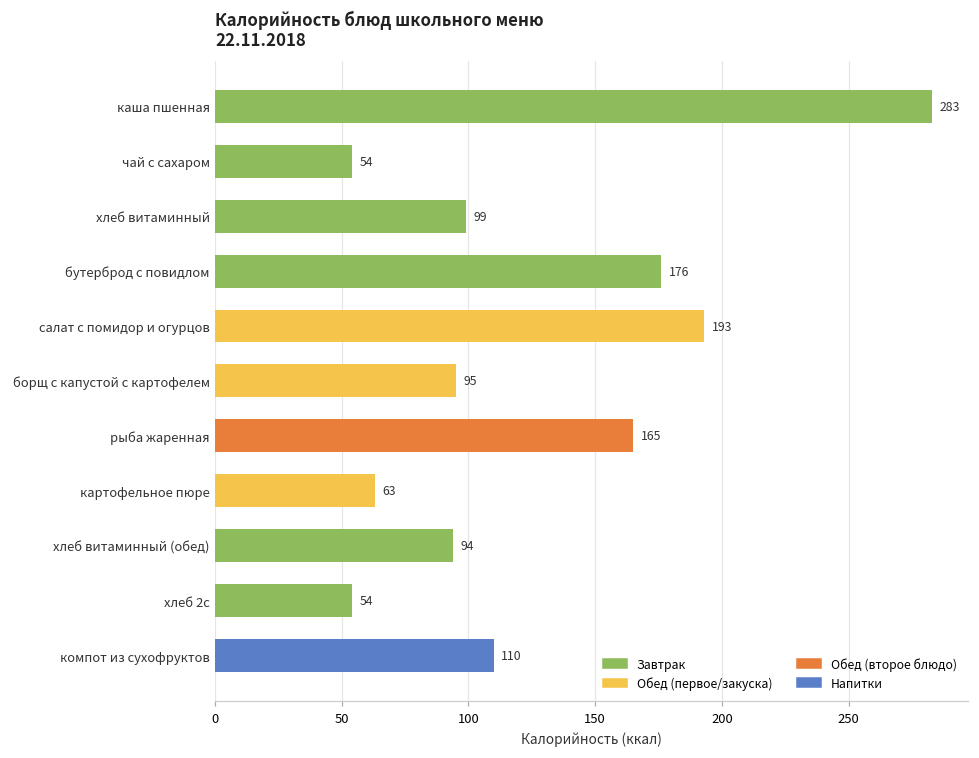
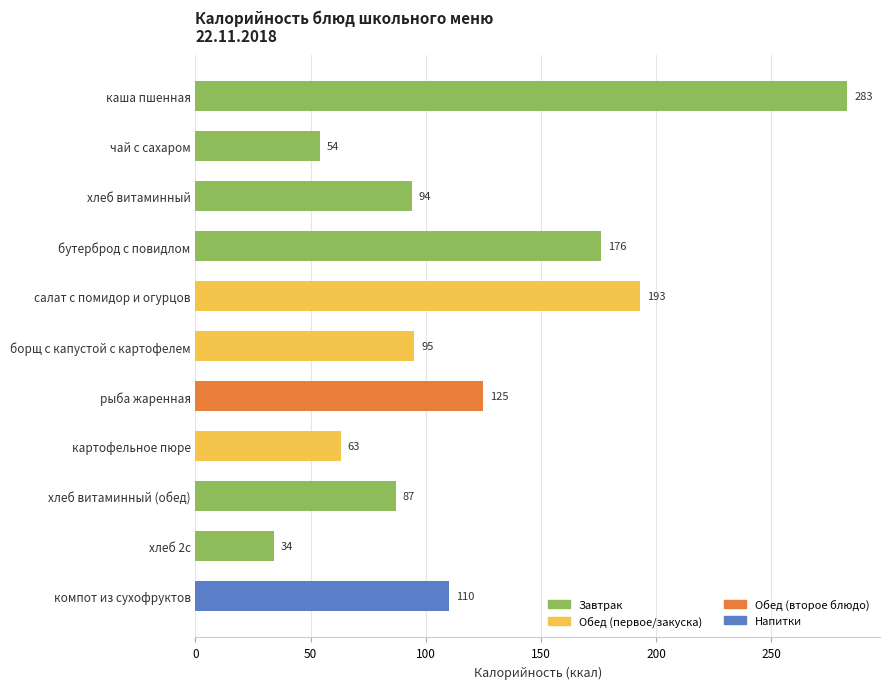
хлеб витаминный: 99 -> 94
рыба жаренная: 165 -> 125
хлеб витаминный (обед): 94 -> 87
хлеб 2с: 54 -> 34
